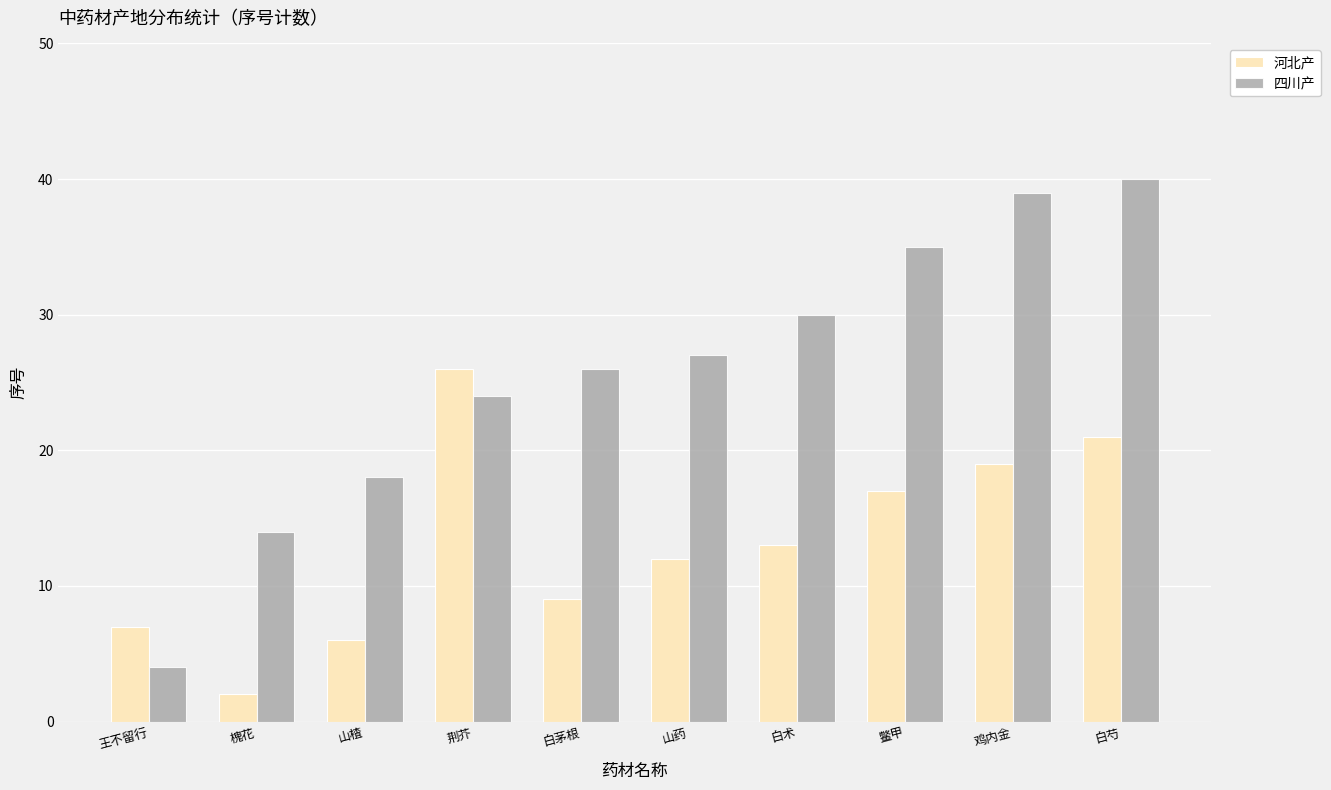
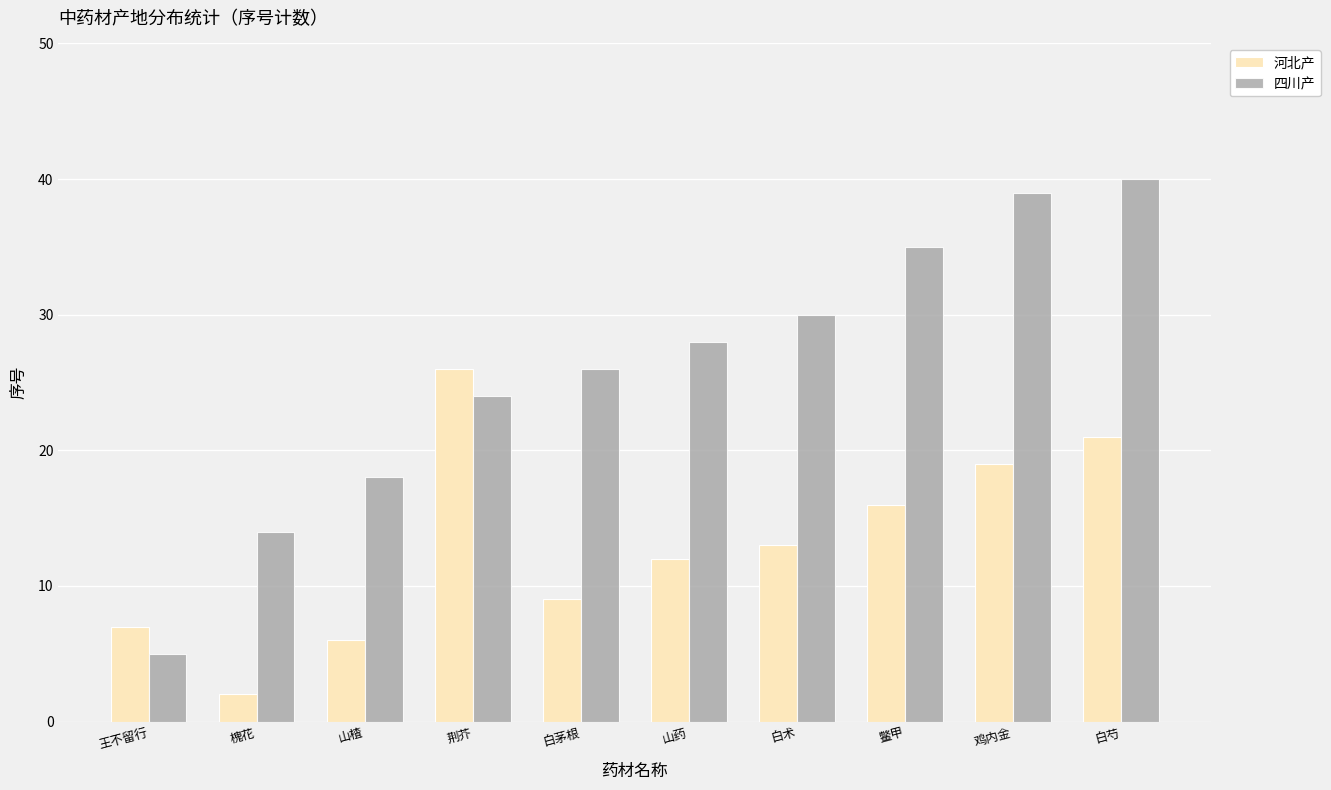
四川产, 王不留行: 4 -> 5
四川产, 山药: 27 -> 28
河北产, 鳖甲: 17 -> 16
